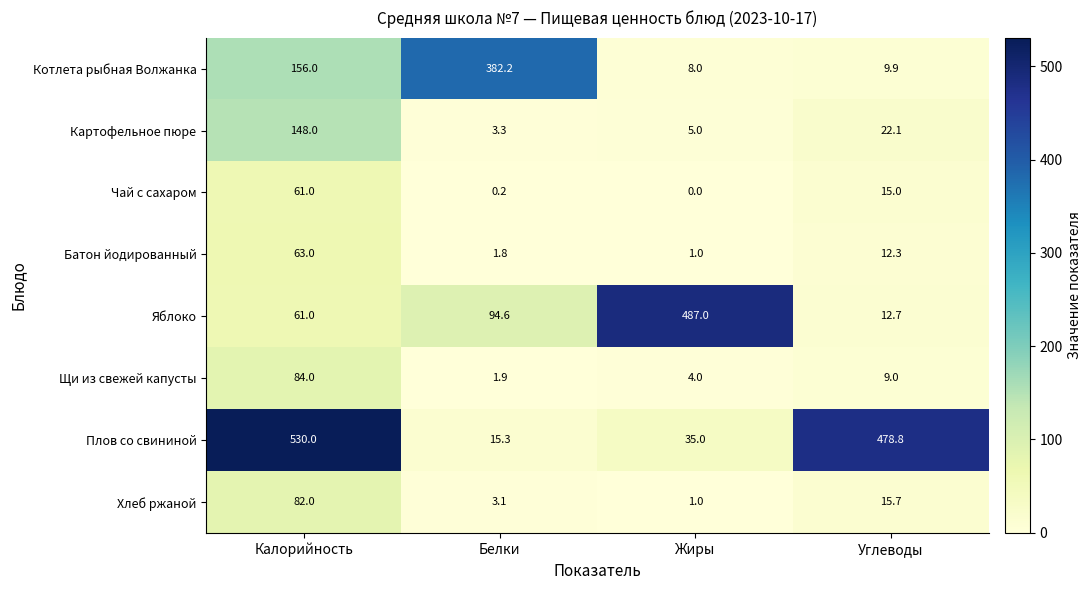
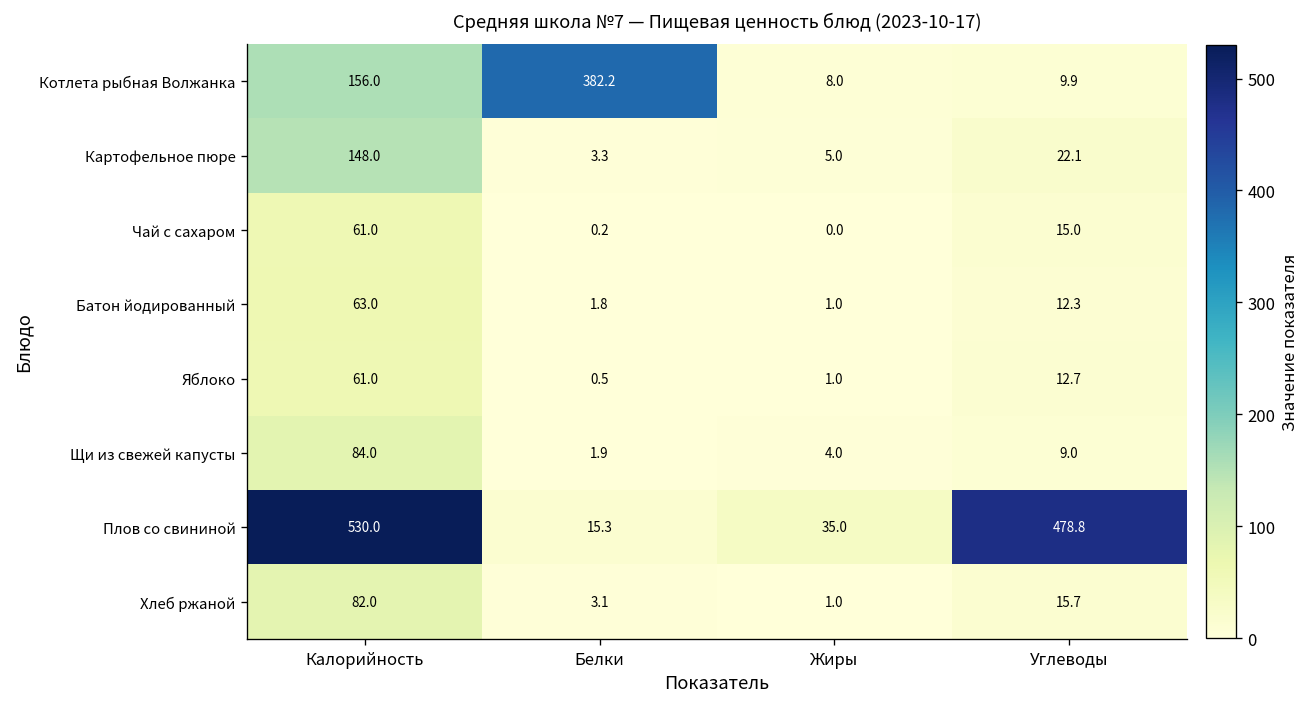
Яблоко, Белки: 94.6 -> 0.5
Яблоко, Жиры: 487.0 -> 1.0
